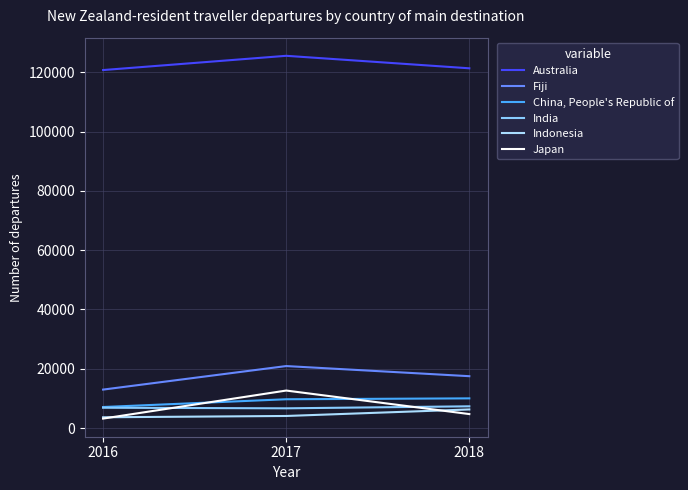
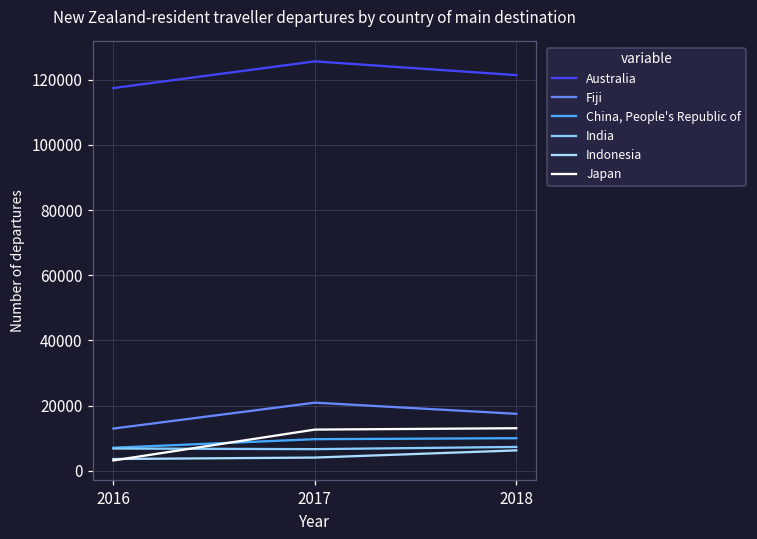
Australia, 2016: 121000 -> 117000
Japan, 2018: 5000 -> 13000
